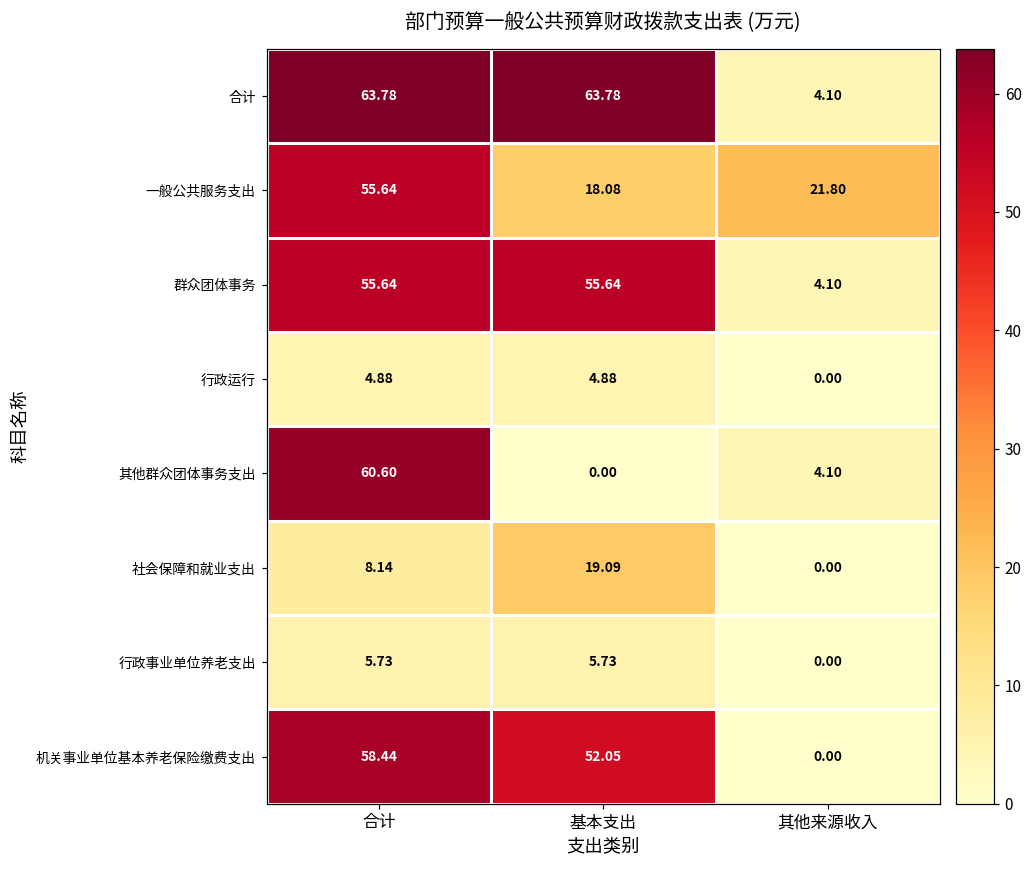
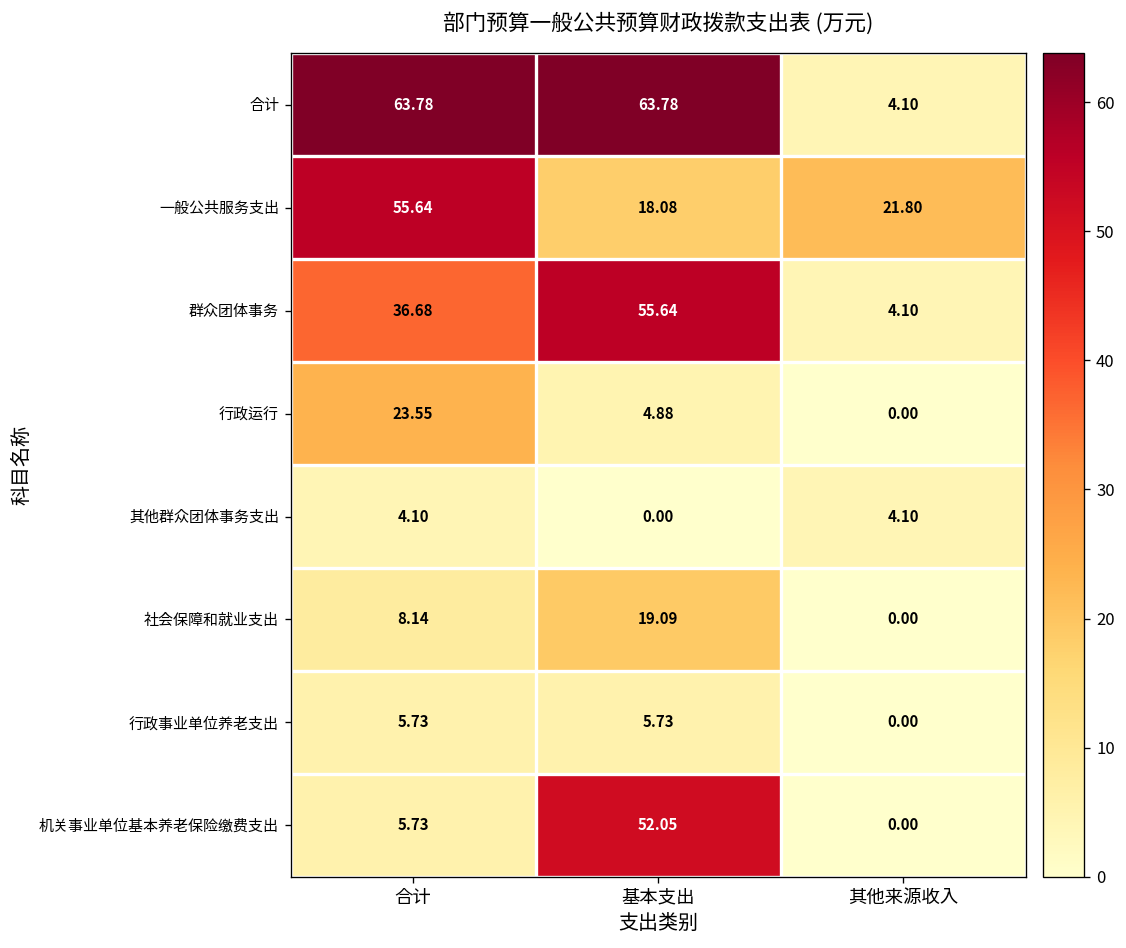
群众团体事务, 合计: 55.64 -> 36.68
行政运行, 合计: 4.88 -> 23.55
其他群众团体事务支出, 合计: 60.60 -> 4.10
机关事业单位基本养老保险缴费支出, 合计: 58.44 -> 5.73
